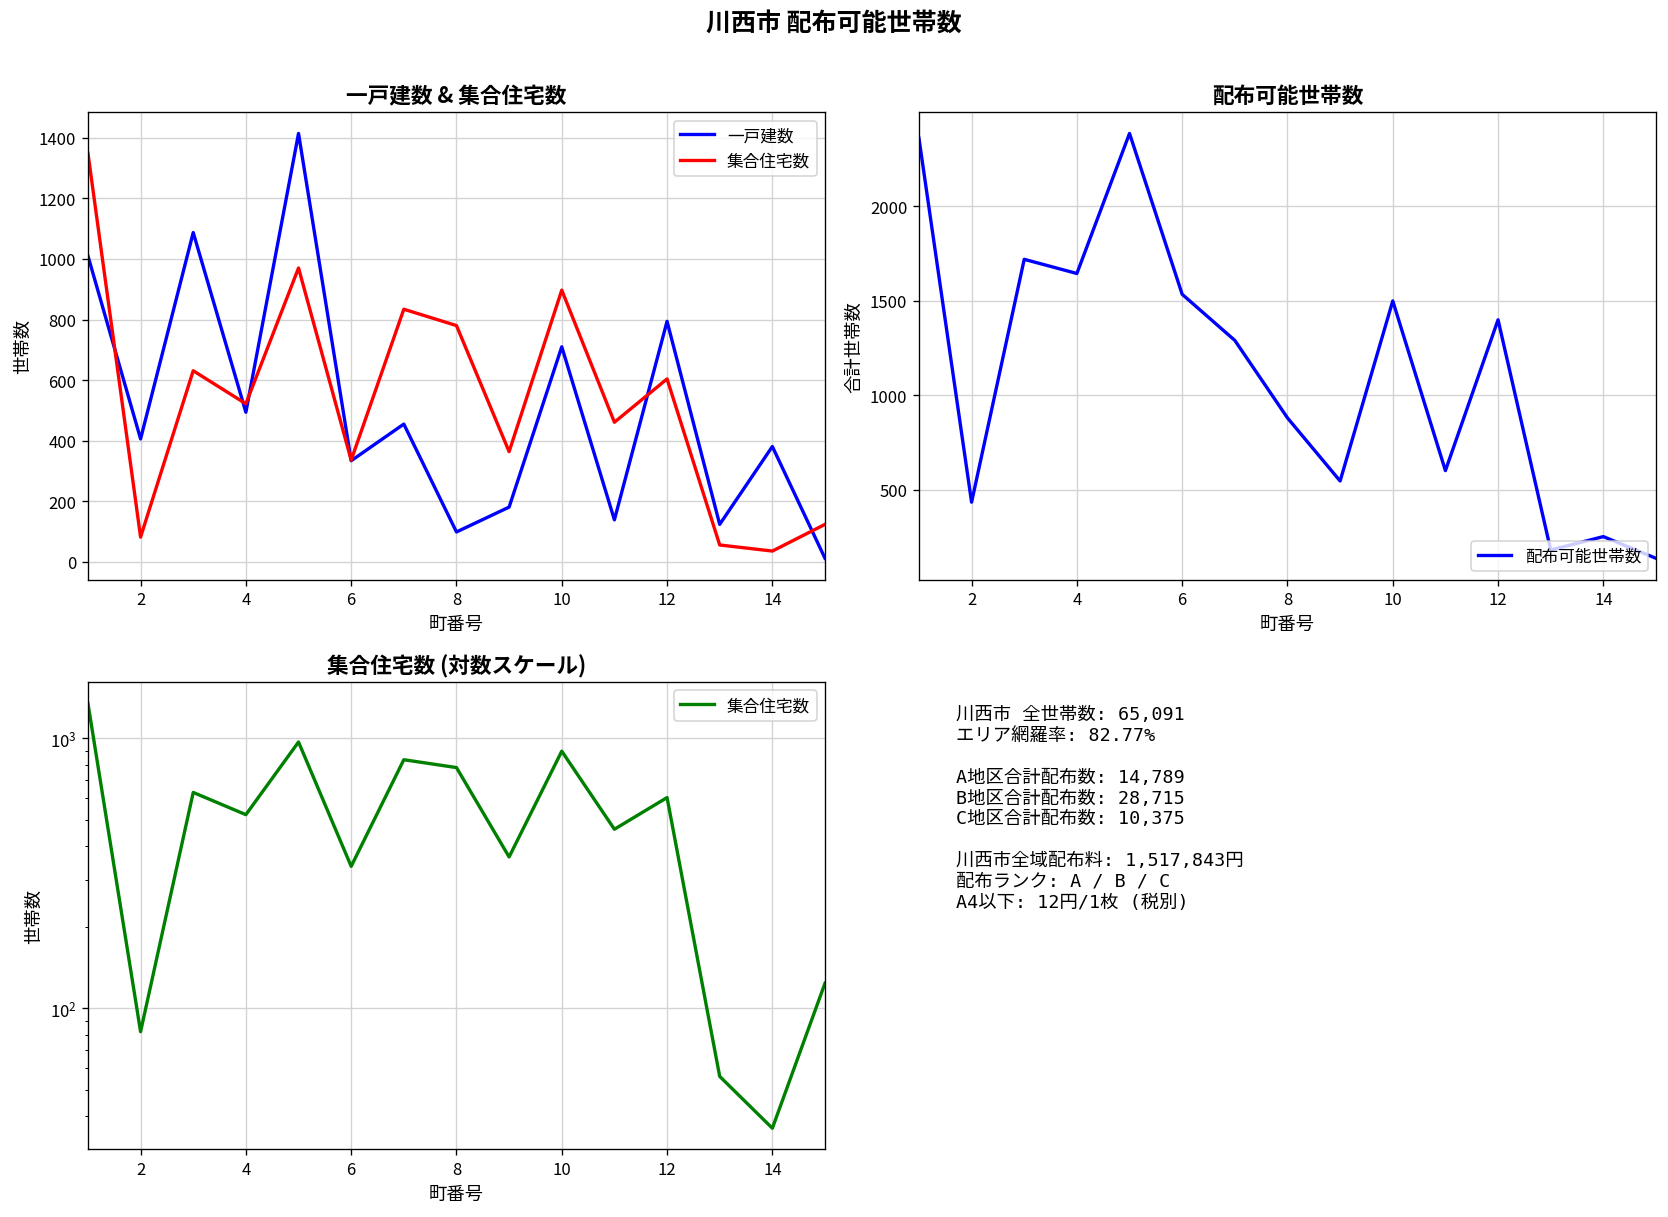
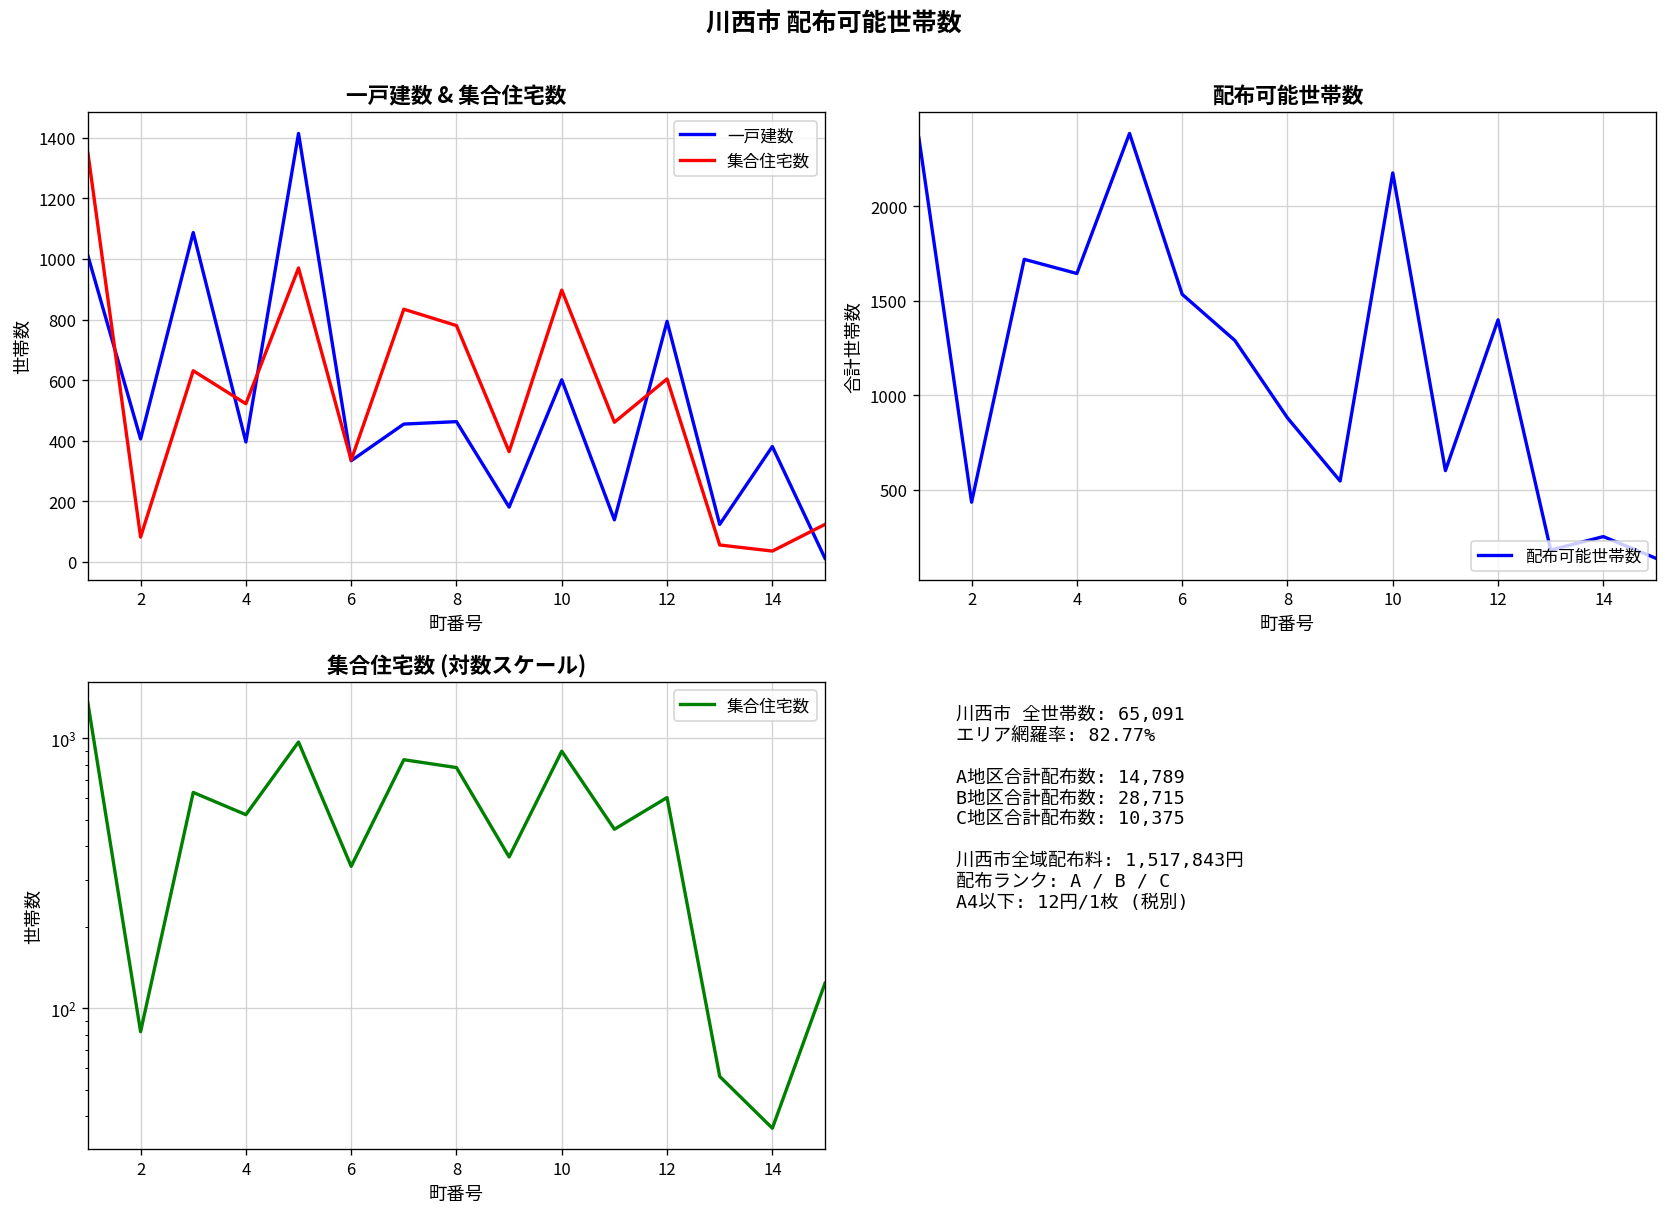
一戸建数 & 集合住宅数, 一戸建数, 4: 490 -> 400
一戸建数 & 集合住宅数, 一戸建数, 8: 100 -> 460
一戸建数 & 集合住宅数, 一戸建数, 10: 710 -> 600
配布可能世帯数, 10: 1500 -> 2180
